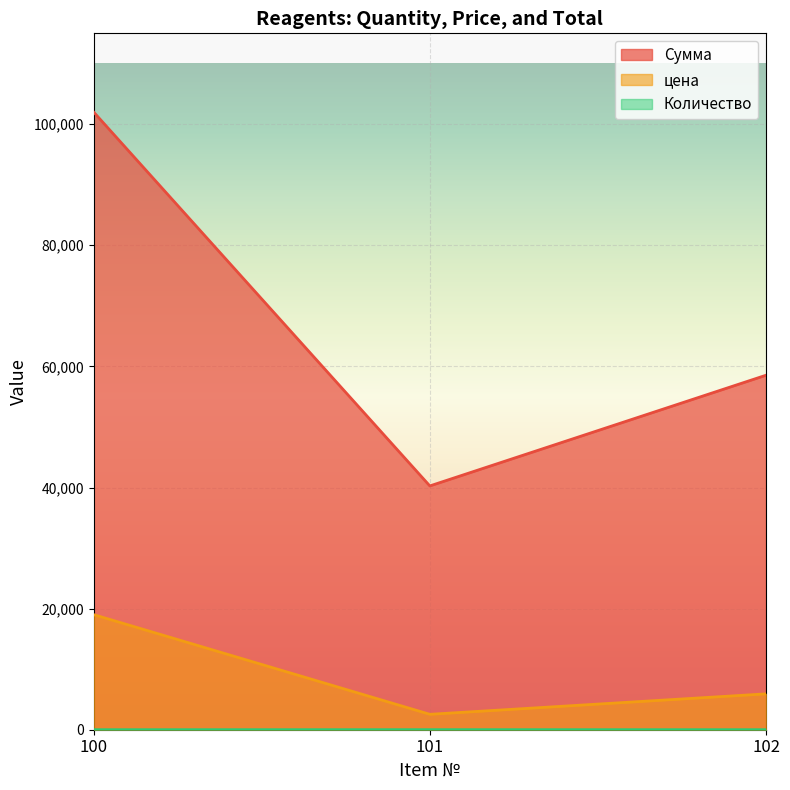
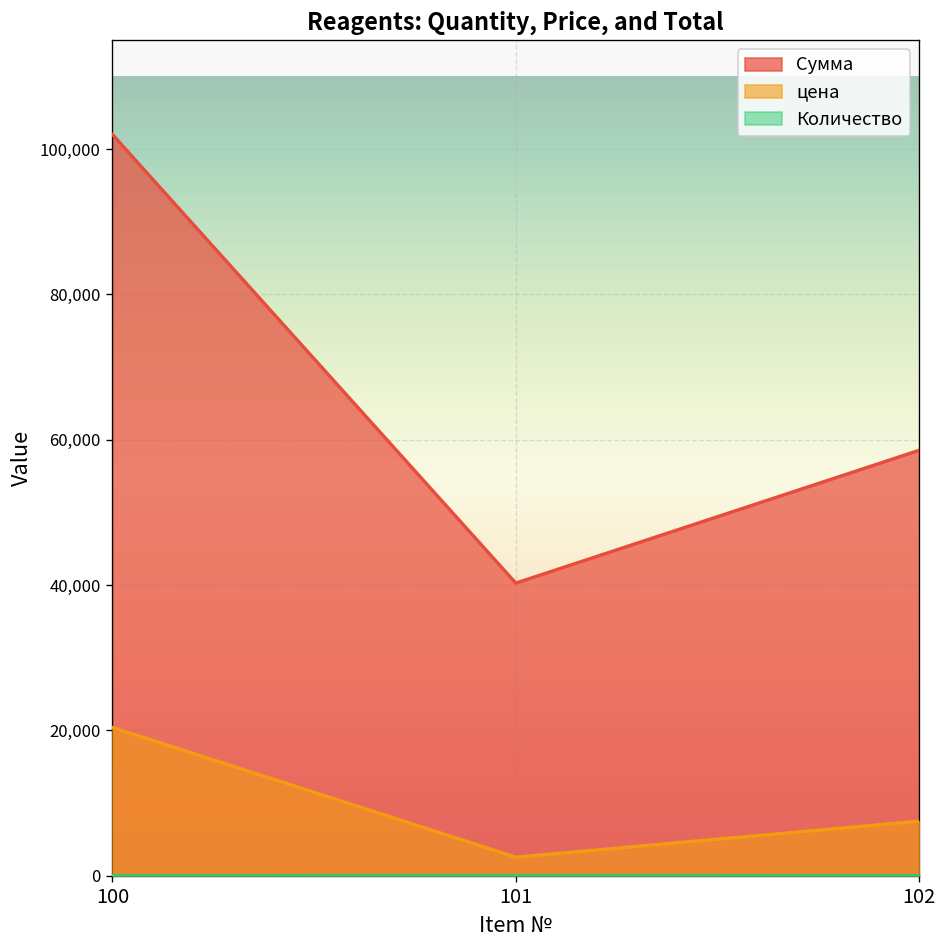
цена, 100: 19,000 -> 20,000
цена, 102: 6,000 -> 8,000
